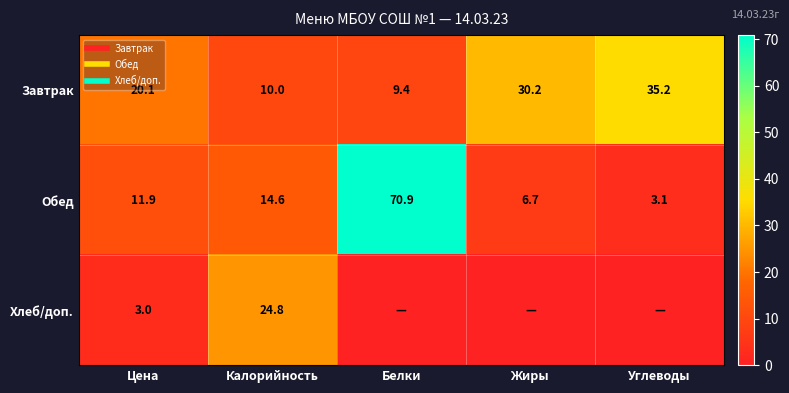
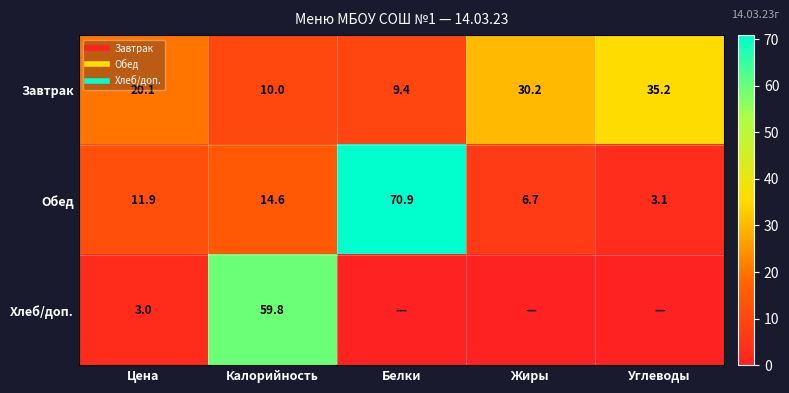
Хлеб/доп., Калорийность: 24.8 -> 59.8
